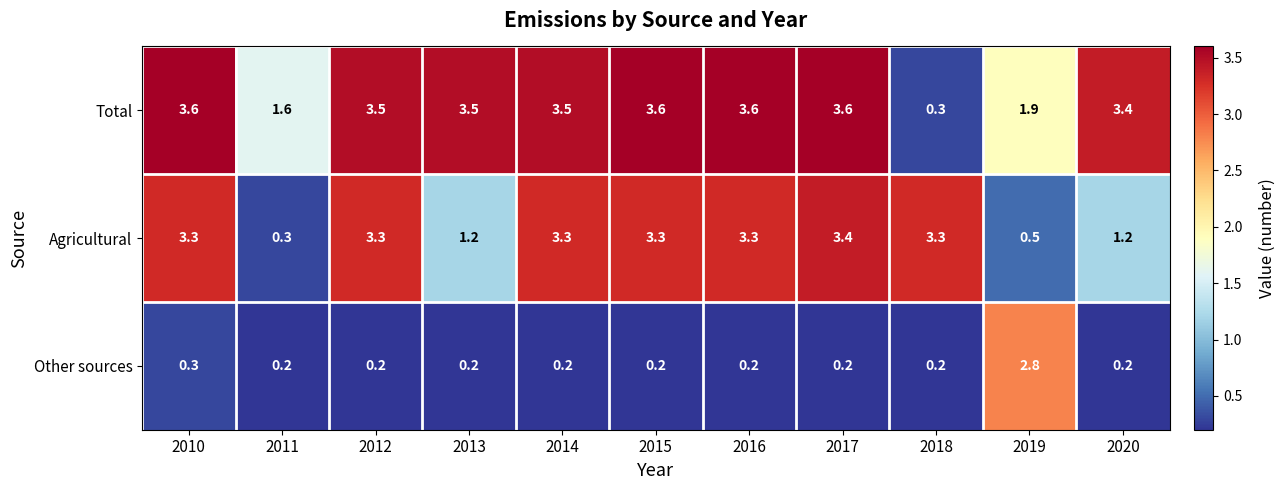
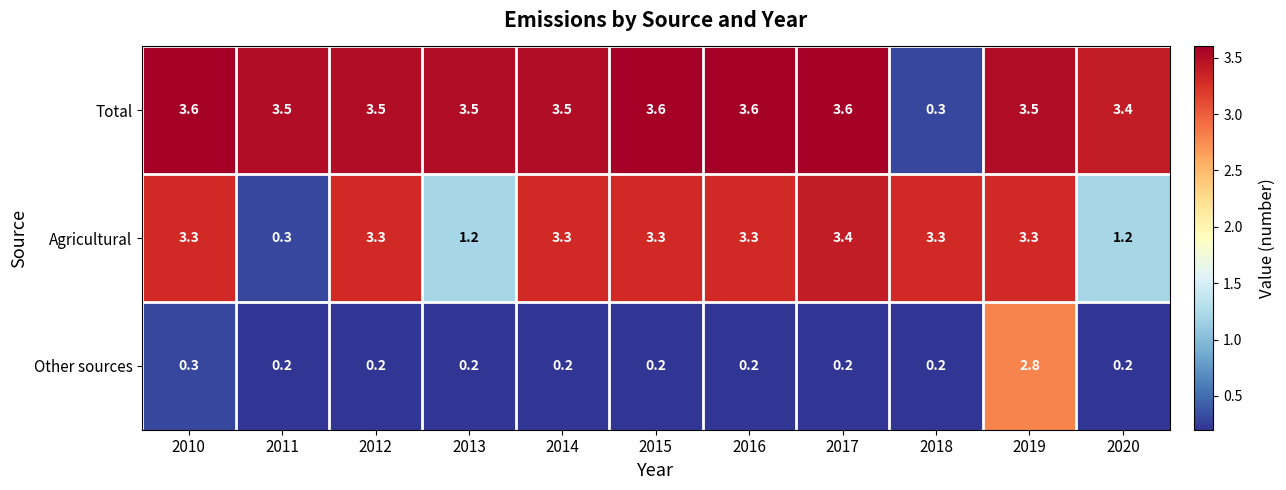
Total, 2011: 1.6 -> 3.5
Total, 2019: 1.9 -> 3.5
Agricultural, 2019: 0.5 -> 3.3
